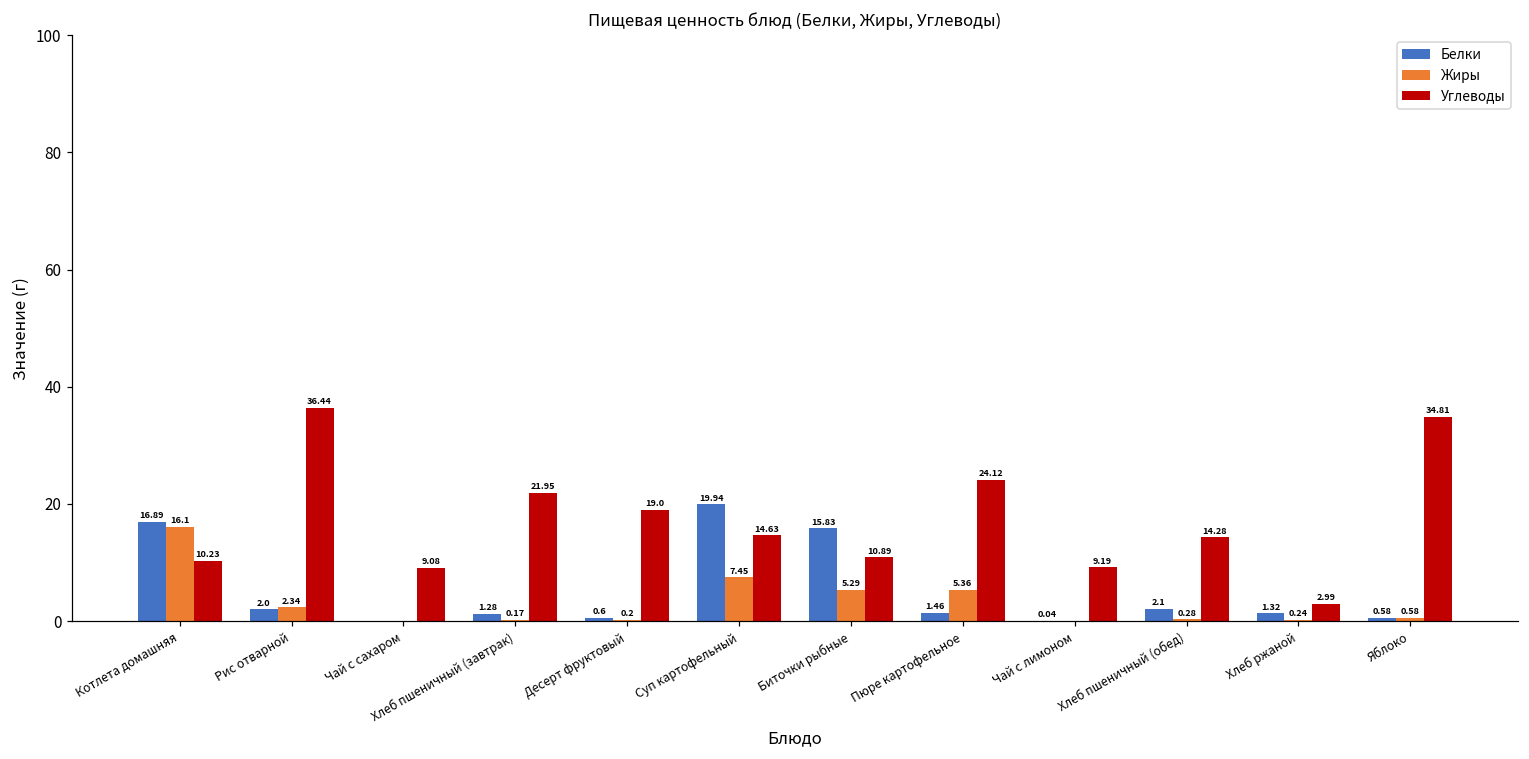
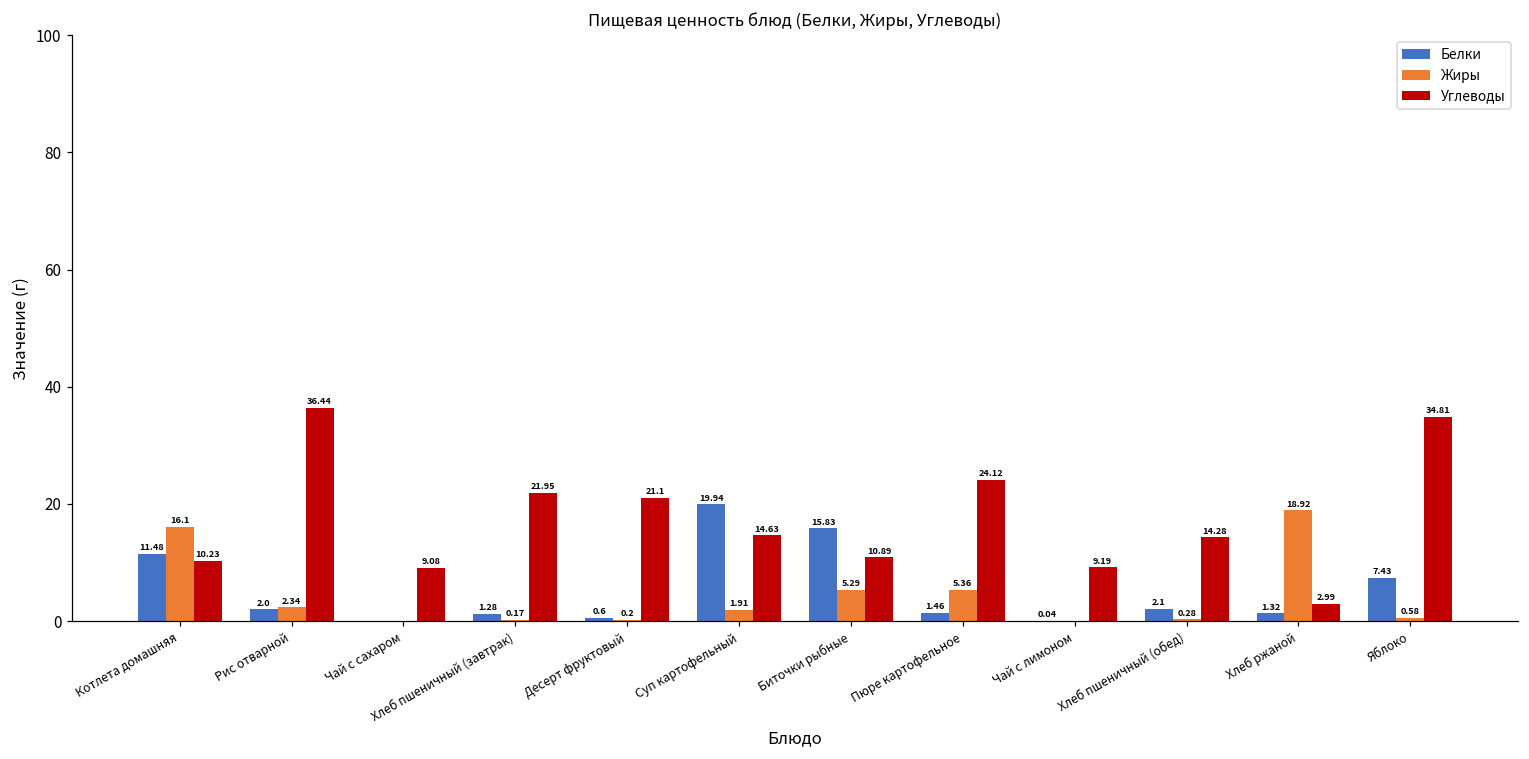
Белки, Котлета домашняя: 16.89 -> 11.48
Углеводы, Десерт фруктовый: 19.0 -> 21.1
Жиры, Суп картофельный: 7.45 -> 1.91
Жиры, Хлеб ржаной: 0.24 -> 18.92
Белки, Яблоко: 0.58 -> 7.43
